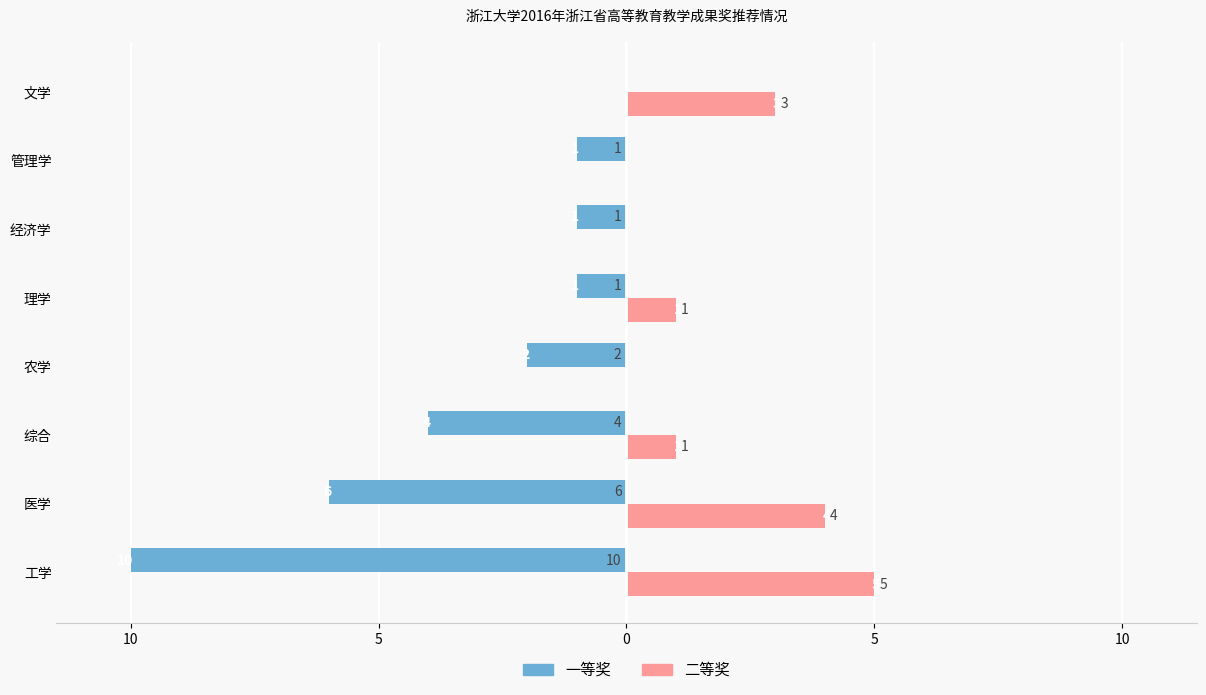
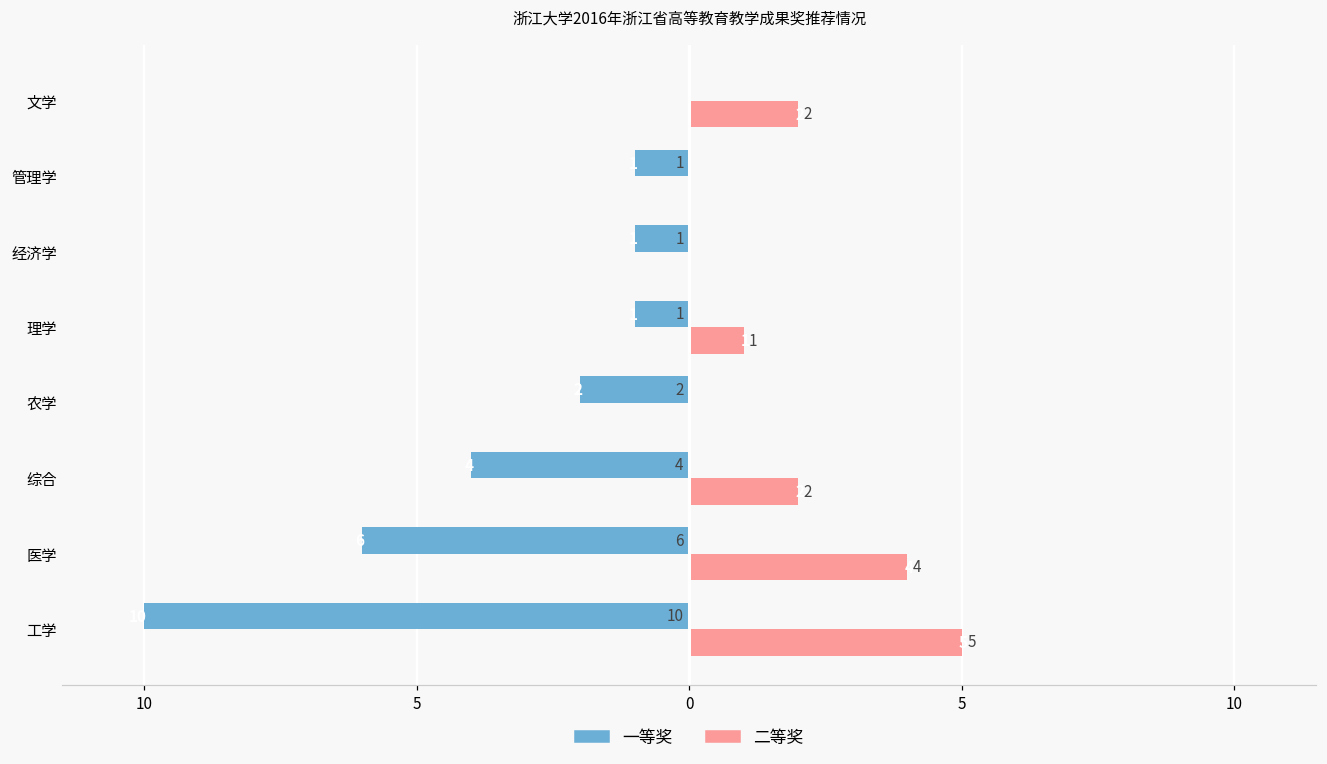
二等奖, 文学: 3 -> 2
二等奖, 综合: 1 -> 2
